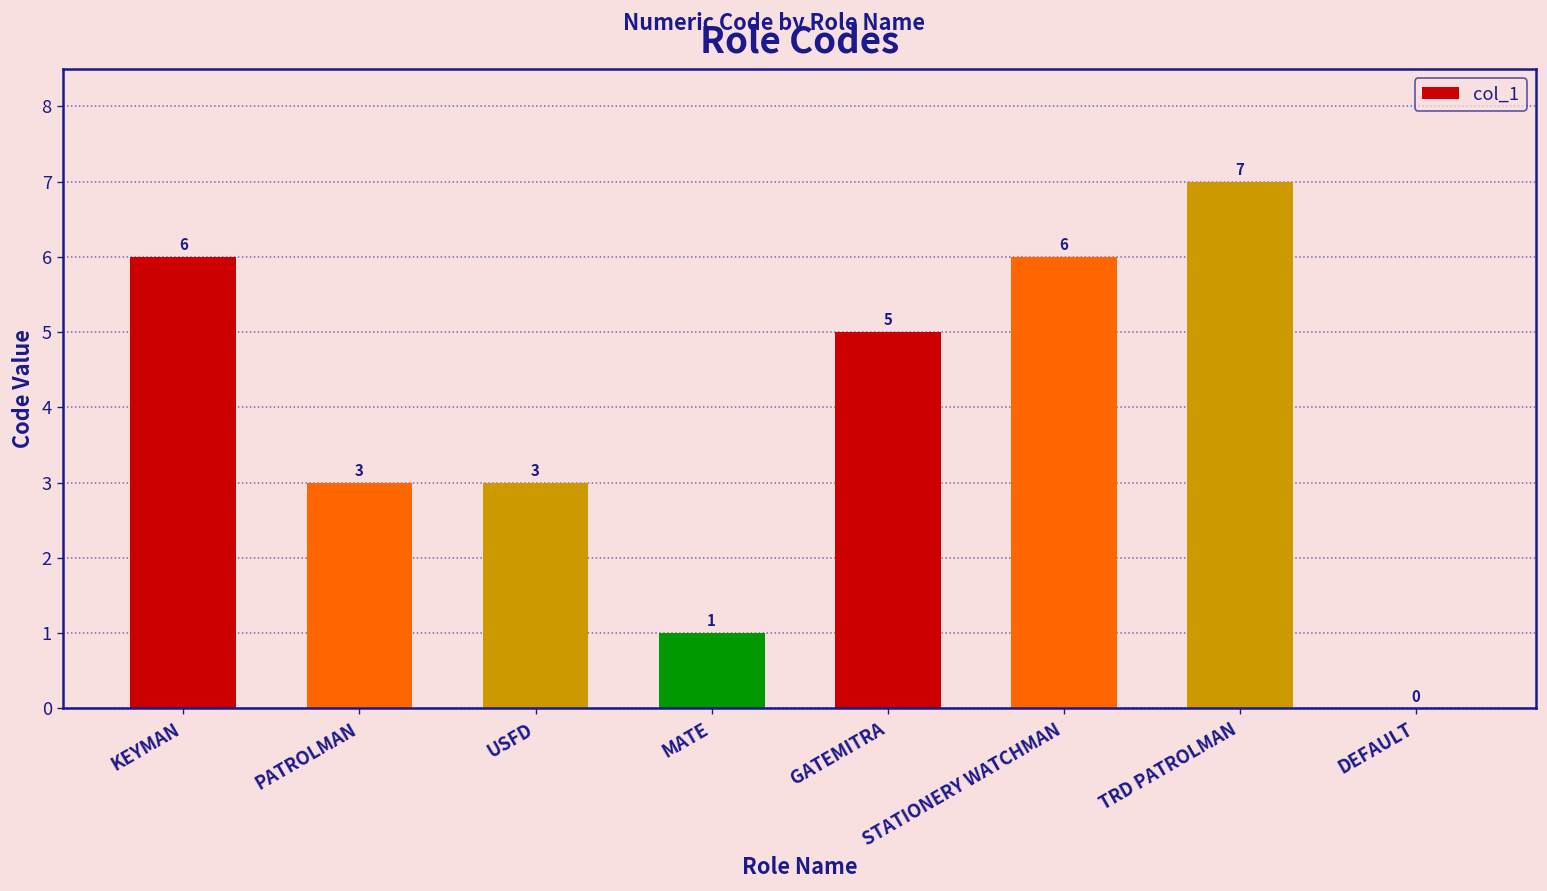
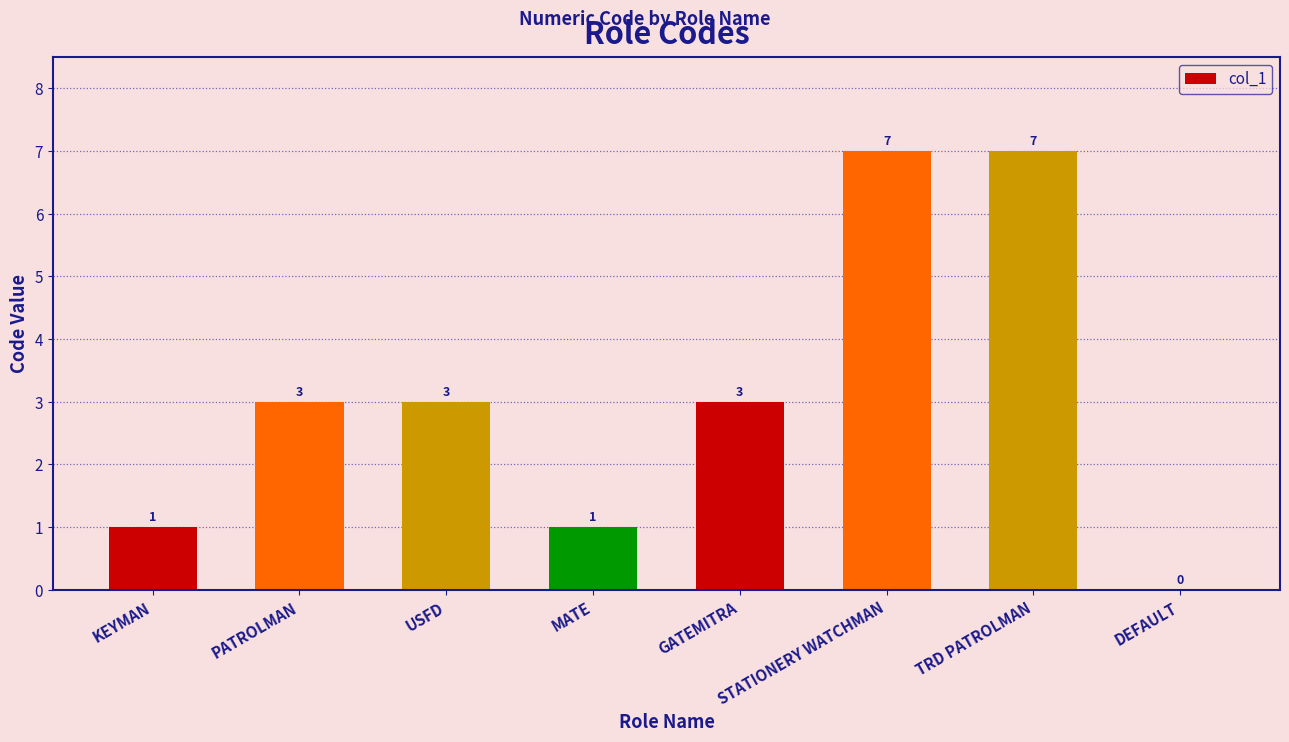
KEYMAN: 6 -> 1
GATEMITRA: 5 -> 3
STATIONERY WATCHMAN: 6 -> 7
